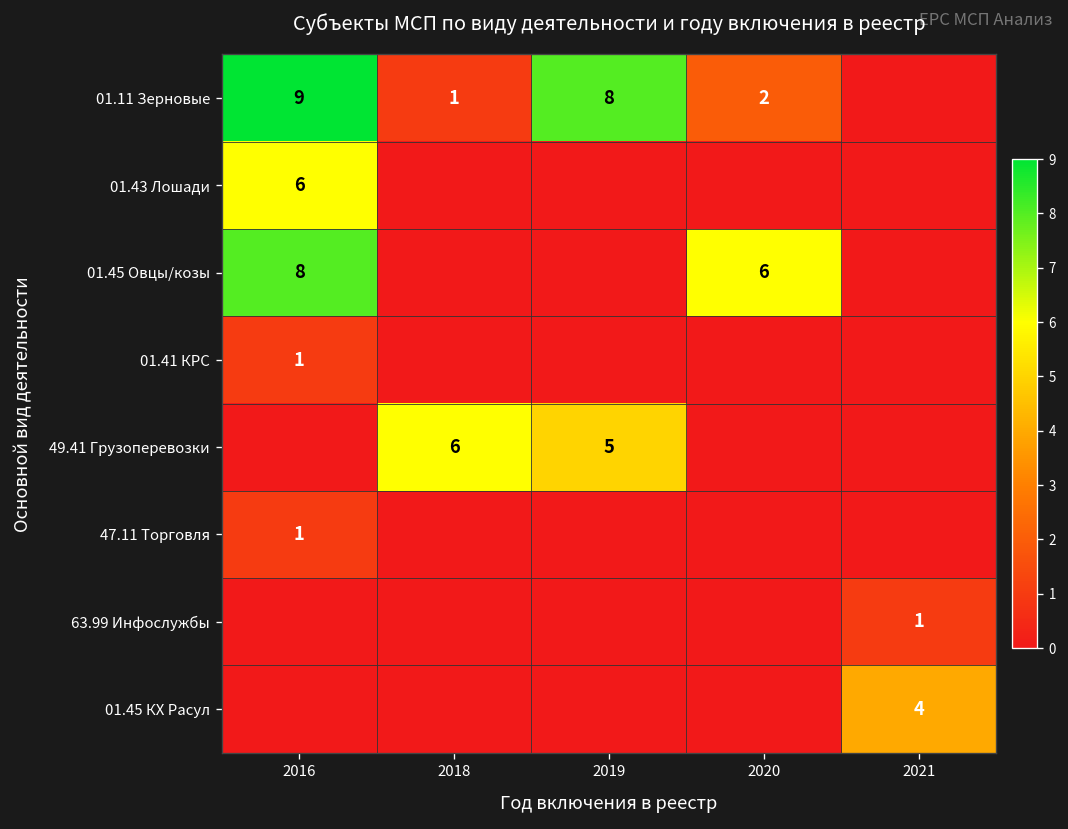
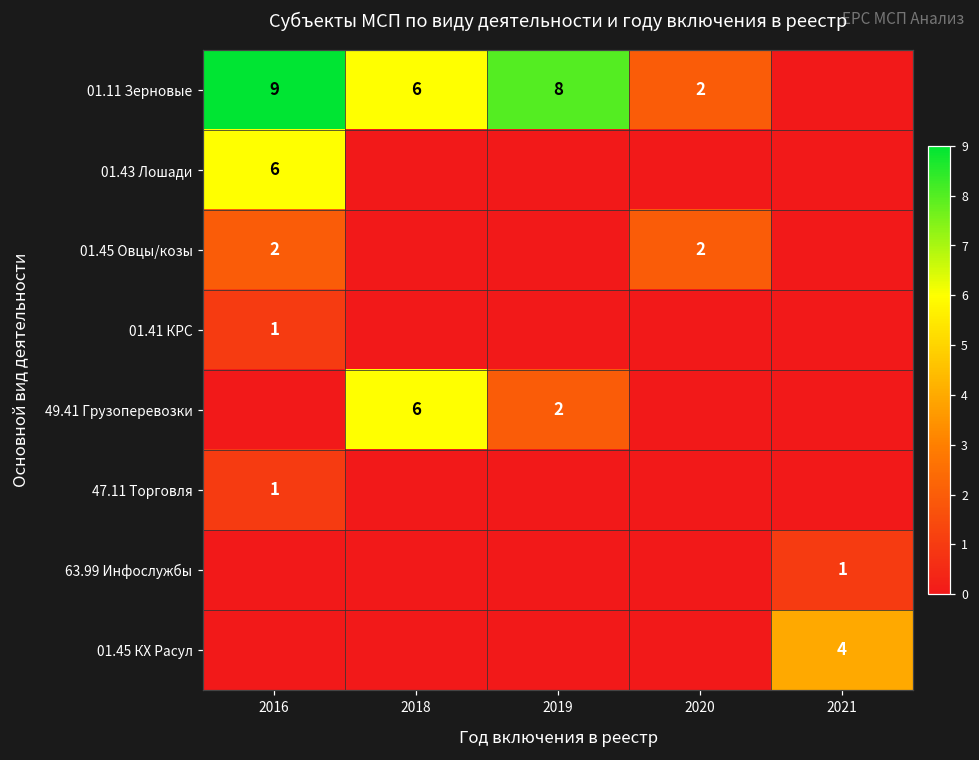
01.11 Зерновые, 2018: 1 -> 6
01.45 Овцы/козы, 2016: 8 -> 2
01.45 Овцы/козы, 2020: 6 -> 2
49.41 Грузоперевозки, 2019: 5 -> 2
